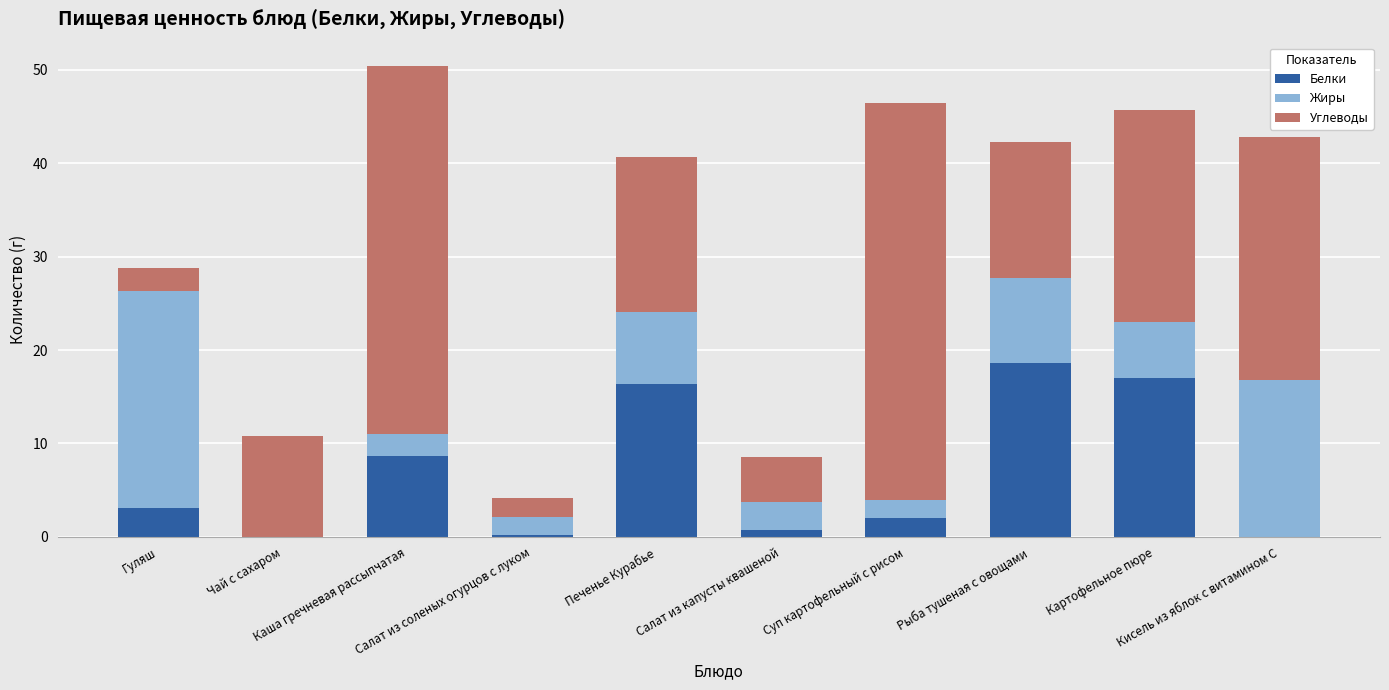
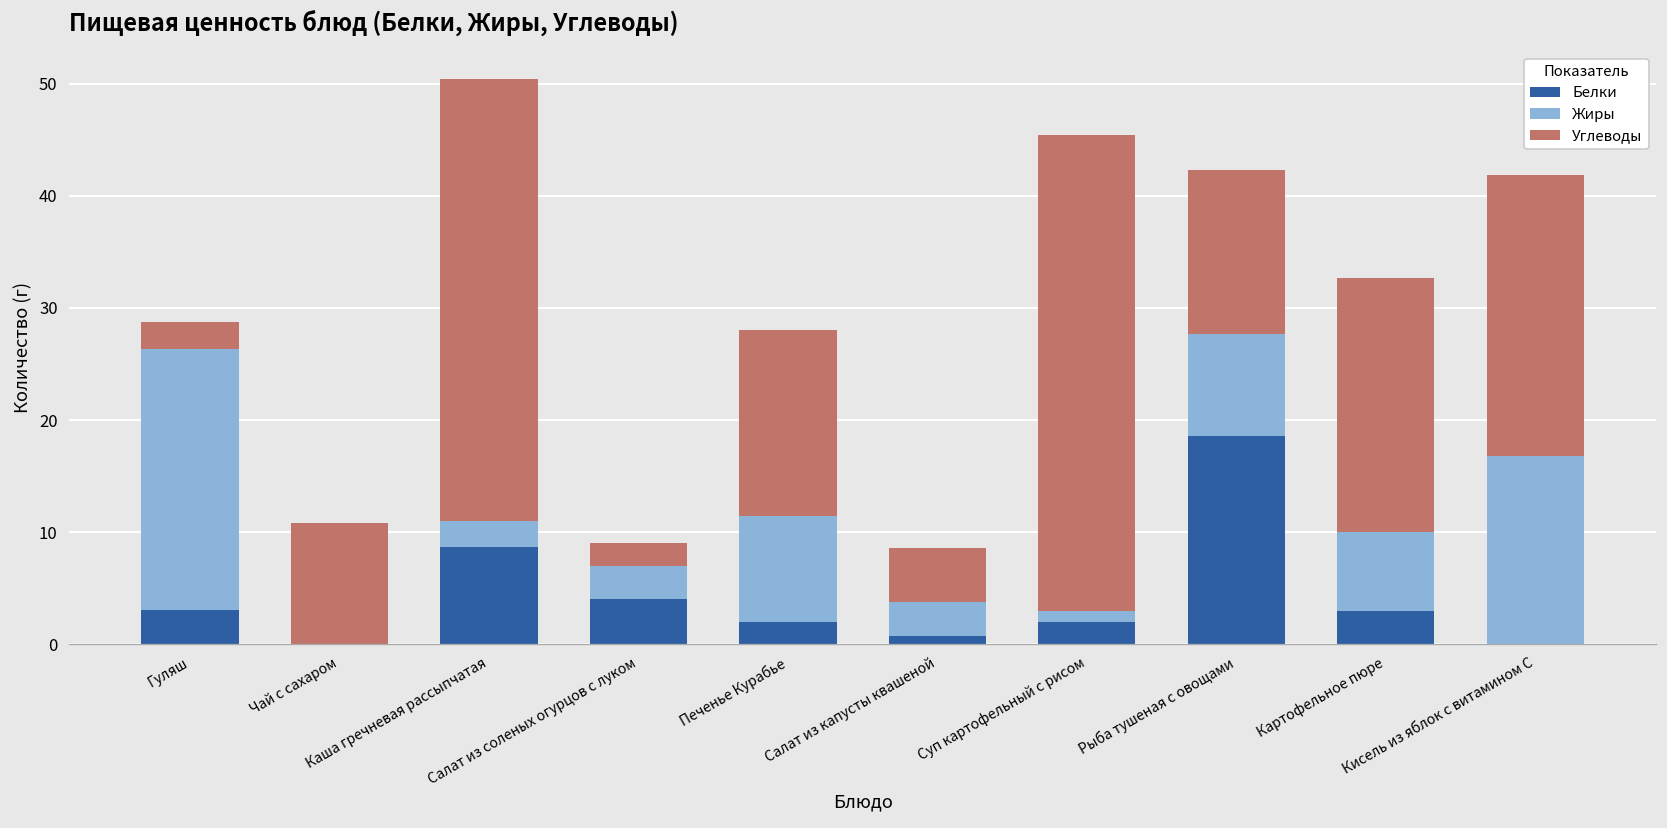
Белки, Салат из соленых огурцов с луком: 0 -> 4
Жиры, Салат из соленых огурцов с луком: 2 -> 3
Белки, Печенье Курабье: 16 -> 2
Жиры, Печенье Курабье: 8 -> 9
Жиры, Суп картофельный с рисом: 2 -> 1
Белки, Картофельное пюре: 17 -> 3
Жиры, Картофельное пюре: 6 -> 7
Углеводы, Кисель из яблок с витамином С: 26 -> 25
